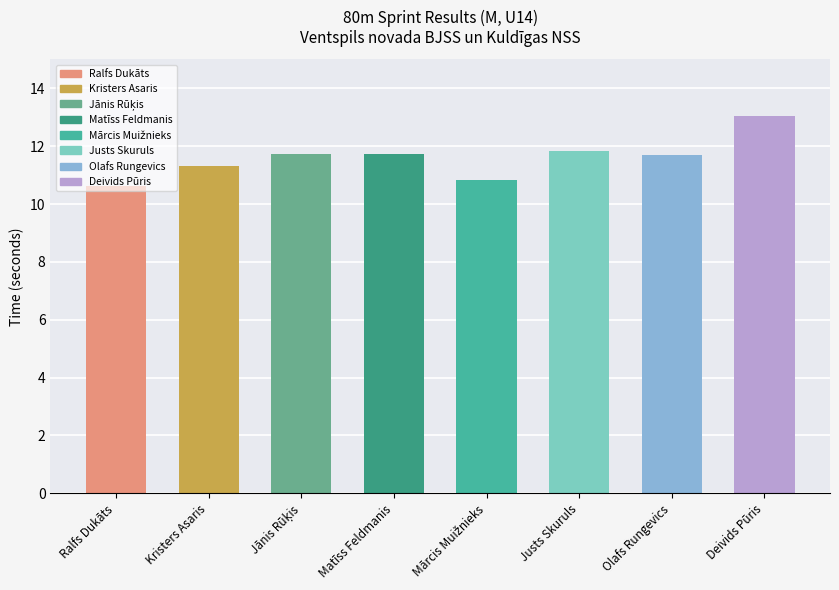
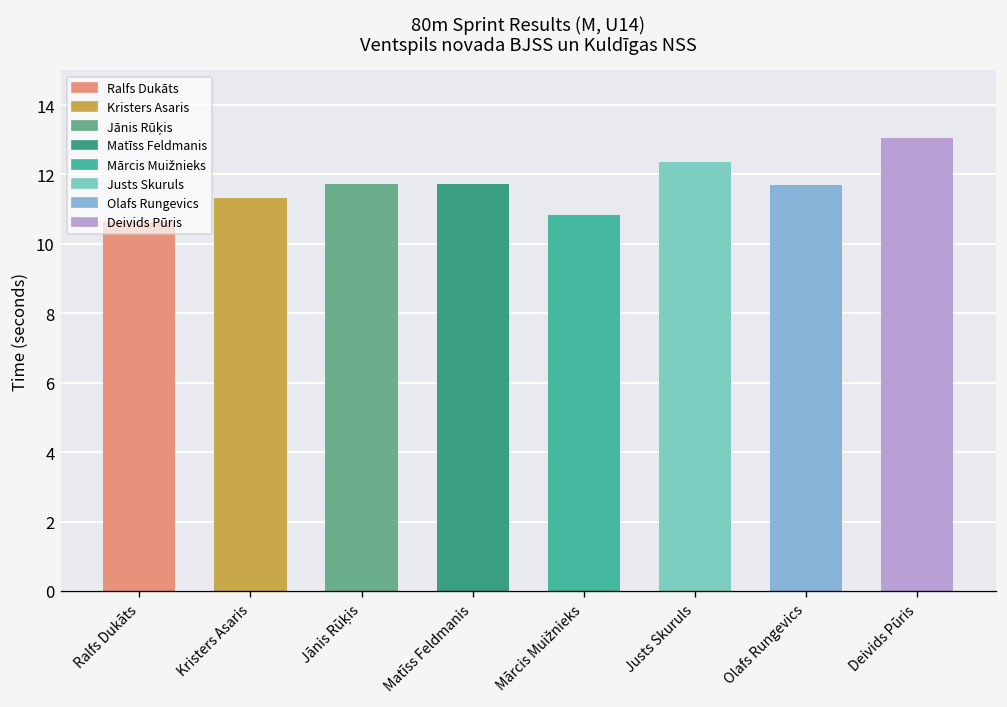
Justs Skuruls: 11.9 -> 12.4
